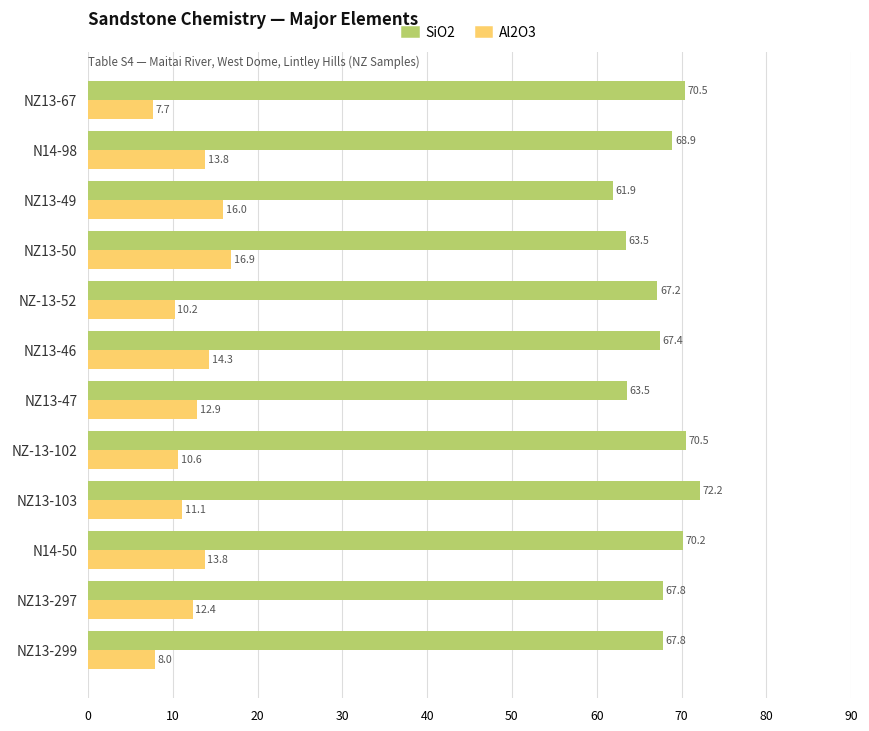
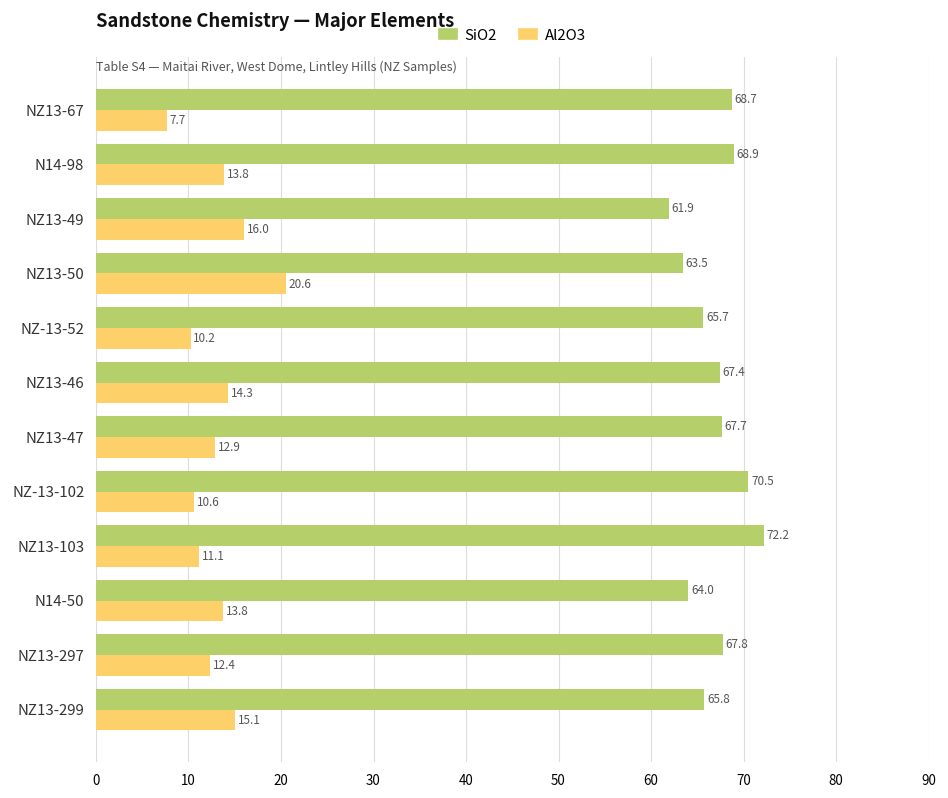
SiO2, NZ13-67: 70.5 -> 68.7
Al2O3, NZ13-50: 16.9 -> 20.6
SiO2, NZ-13-52: 67.2 -> 65.7
SiO2, NZ13-47: 63.5 -> 67.7
SiO2, N14-50: 70.2 -> 64.0
SiO2, NZ13-299: 67.8 -> 65.8
Al2O3, NZ13-299: 8.0 -> 15.1
